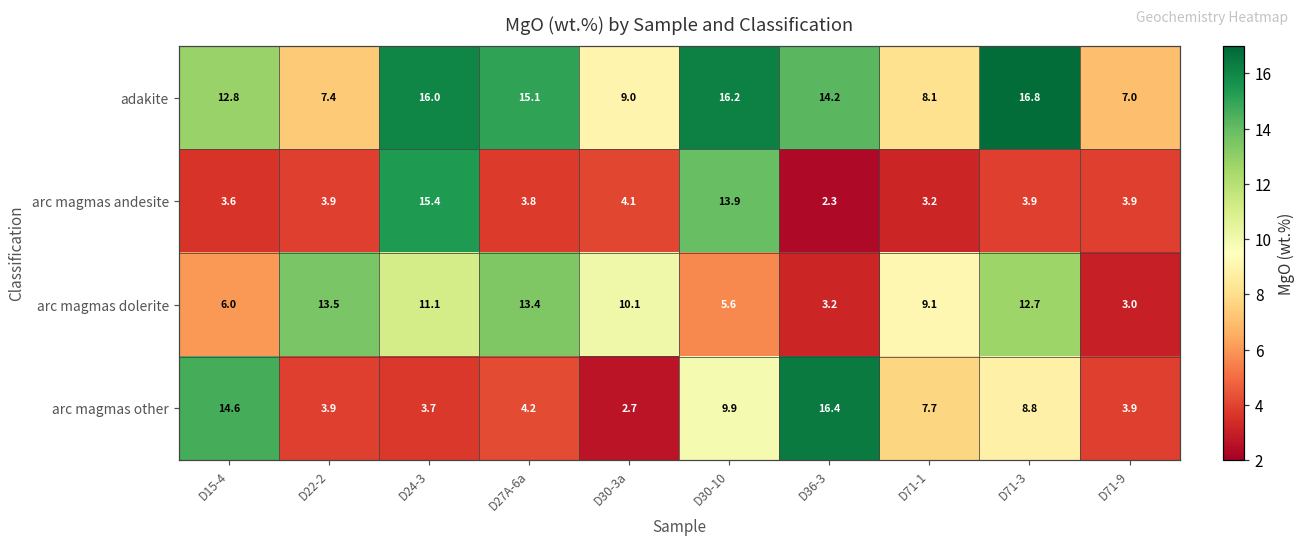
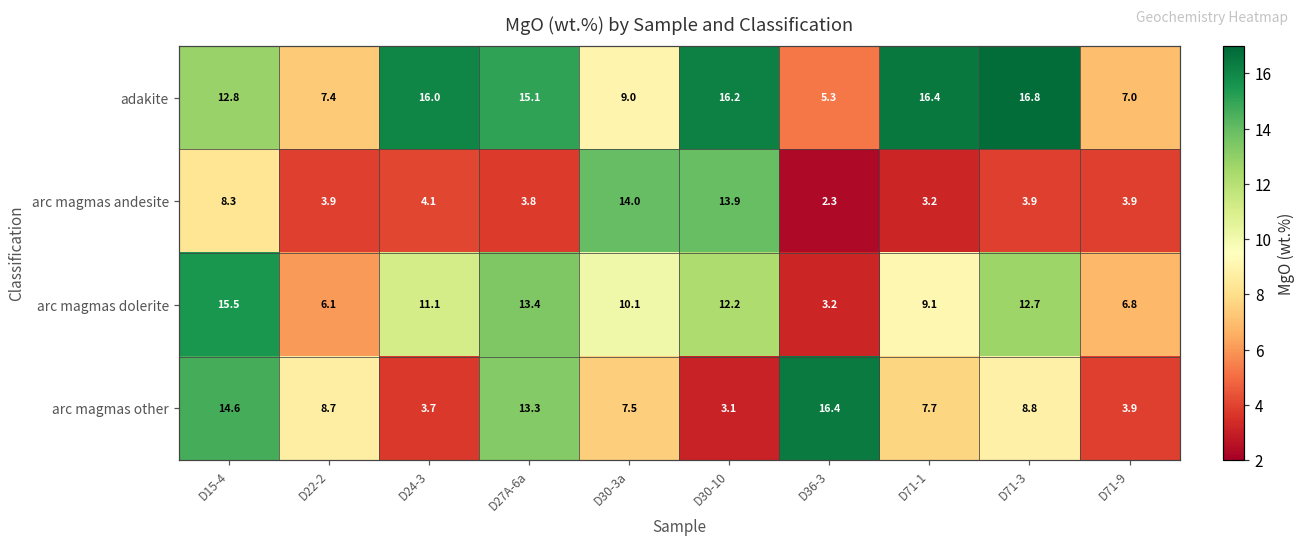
adakite, D36-3: 14.2 -> 5.3
adakite, D71-1: 8.1 -> 16.4
arc magmas andesite, D15-4: 3.6 -> 8.3
arc magmas andesite, D24-3: 15.4 -> 4.1
arc magmas andesite, D30-3a: 4.1 -> 14.0
arc magmas dolerite, D15-4: 6.0 -> 15.5
arc magmas dolerite, D22-2: 13.5 -> 6.1
arc magmas dolerite, D30-10: 5.6 -> 12.2
arc magmas dolerite, D71-9: 3.0 -> 6.8
arc magmas other, D22-2: 3.9 -> 8.7
arc magmas other, D27A-6a: 4.2 -> 13.3
arc magmas other, D30-3a: 2.7 -> 7.5
arc magmas other, D30-10: 9.9 -> 3.1
